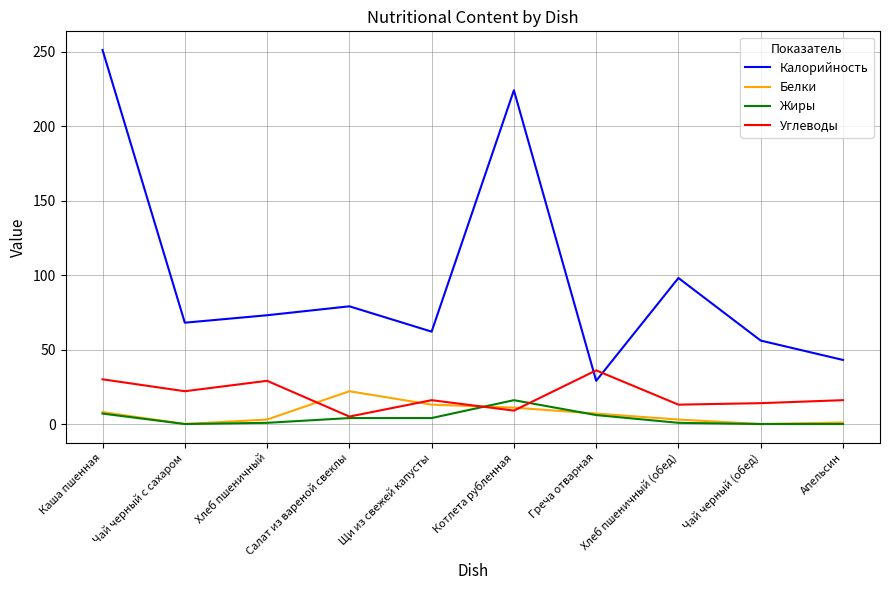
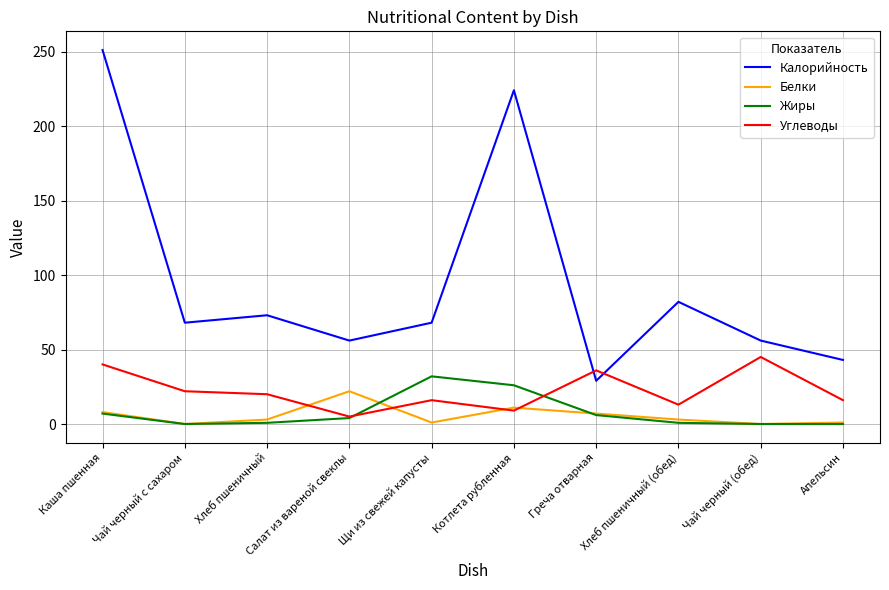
Углеводы, Каша пшенная: 30 -> 40
Углеводы, Хлеб пшеничный: 29 -> 20
Калорийность, Салат из вареной свеклы: 79 -> 56
Калорийность, Щи из свежей капусты: 62 -> 68
Белки, Щи из свежей капусты: 13 -> 1
Жиры, Щи из свежей капусты: 4 -> 32
Жиры, Котлета рубленная: 16 -> 26
Калорийность, Хлеб пшеничный (обед): 98 -> 82
Углеводы, Чай черный (обед): 14 -> 45
